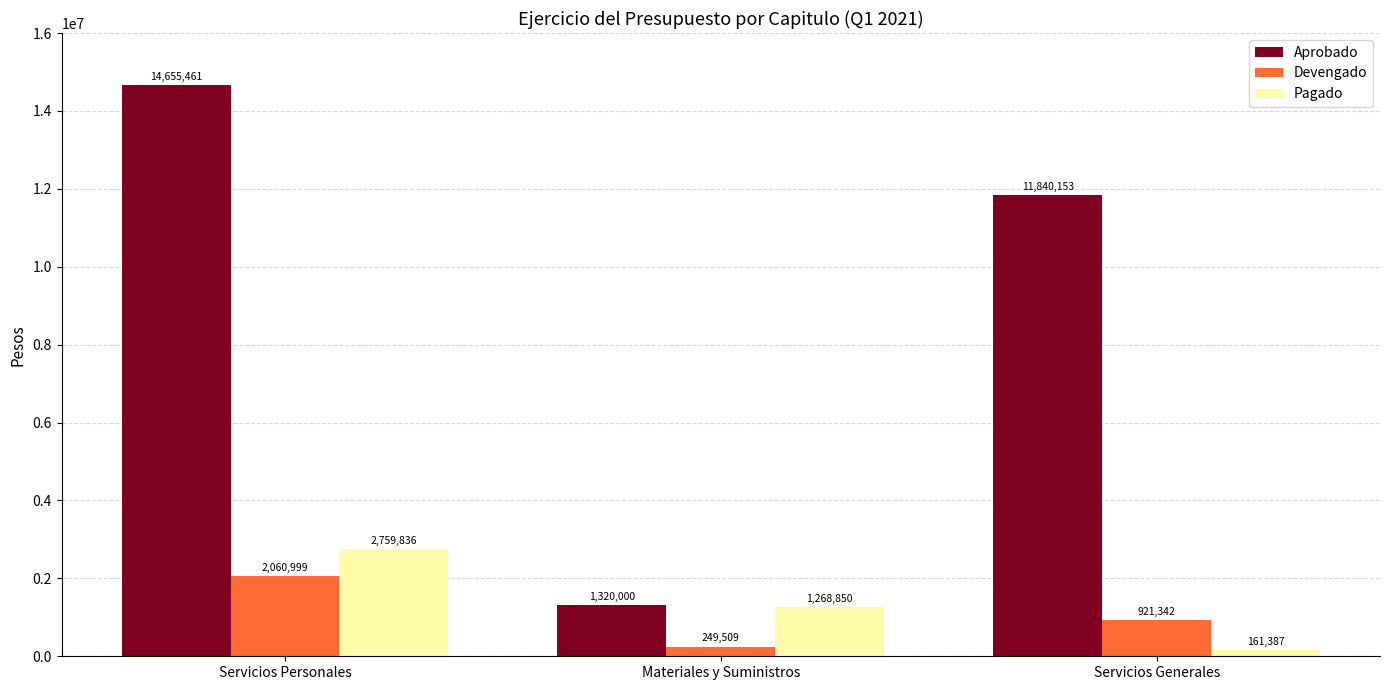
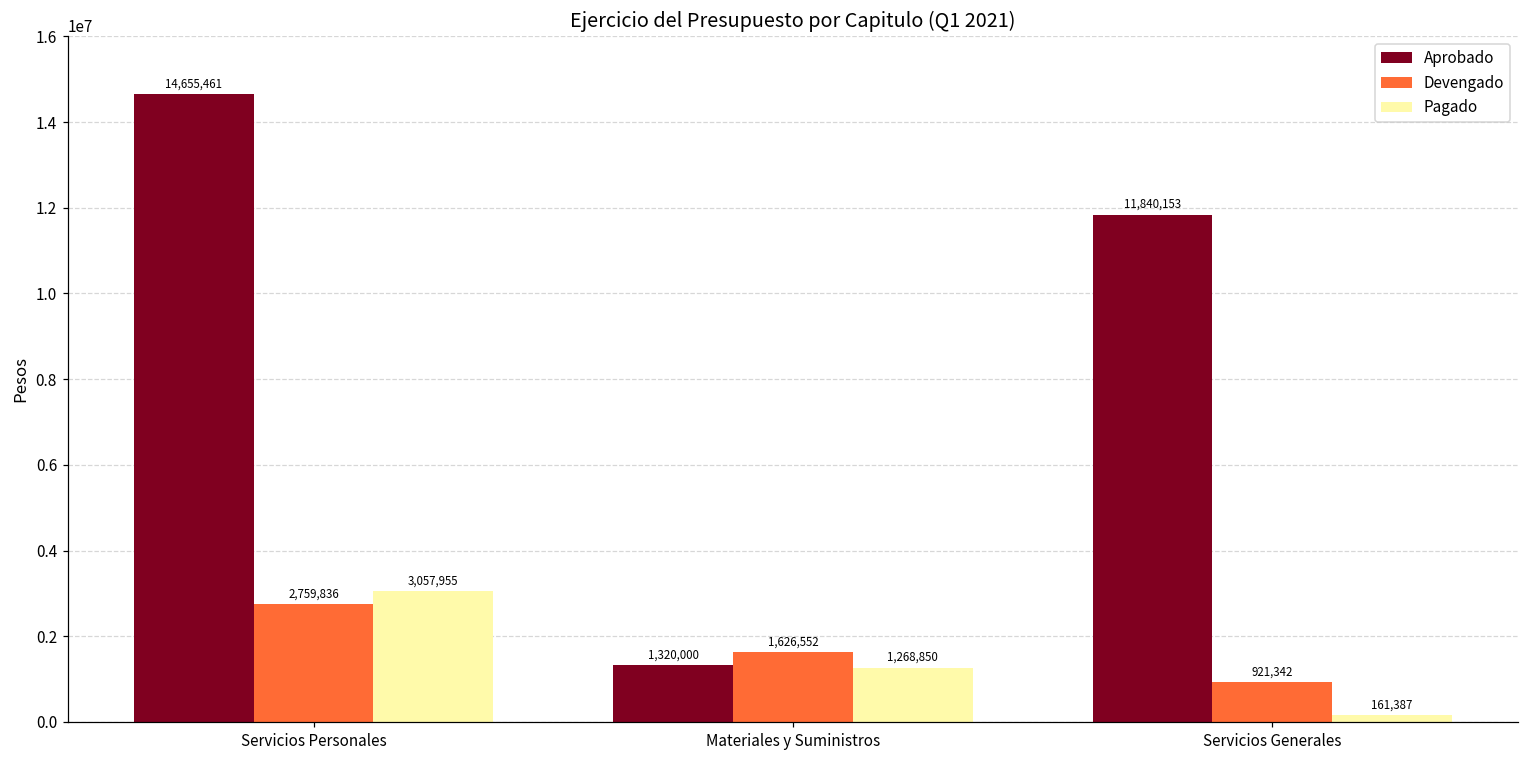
Devengado, Servicios Personales: 2,060,999 -> 2,759,836
Pagado, Servicios Personales: 2,759,836 -> 3,057,955
Devengado, Materiales y Suministros: 249,509 -> 1,626,552
